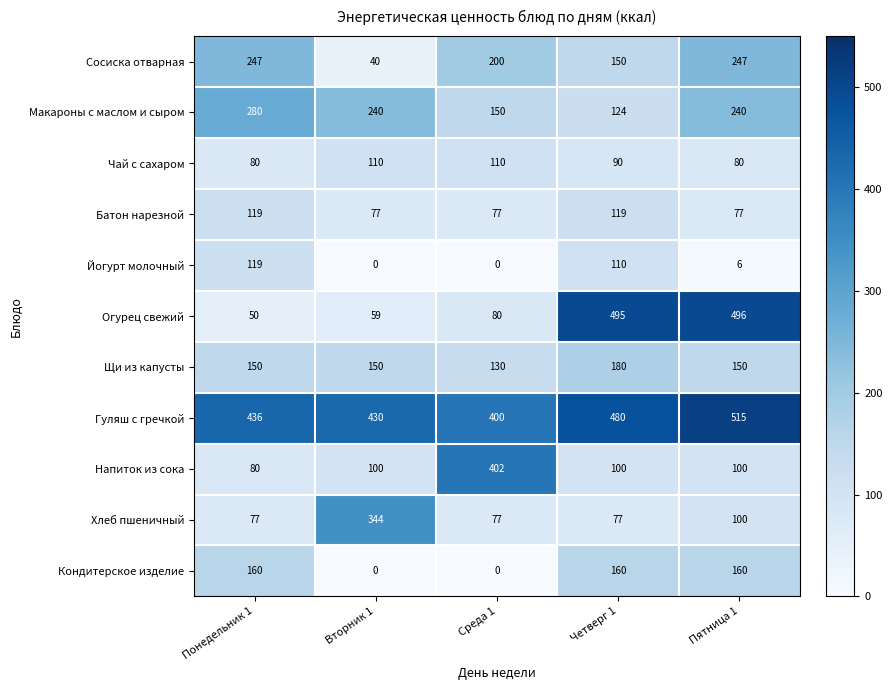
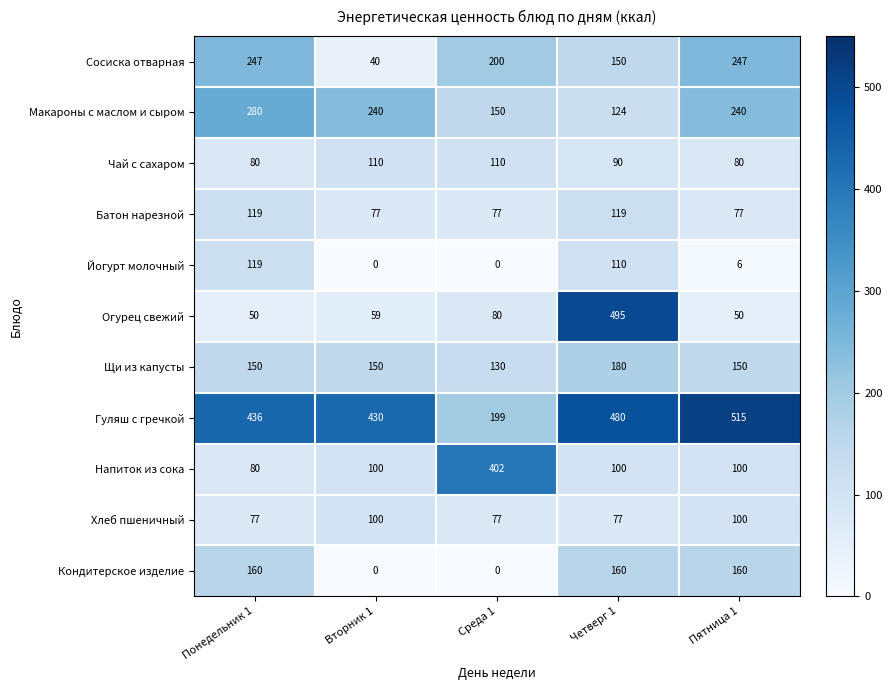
Огурец свежий, Пятница 1: 496 -> 50
Гуляш с гречкой, Среда 1: 400 -> 199
Хлеб пшеничный, Вторник 1: 344 -> 100
